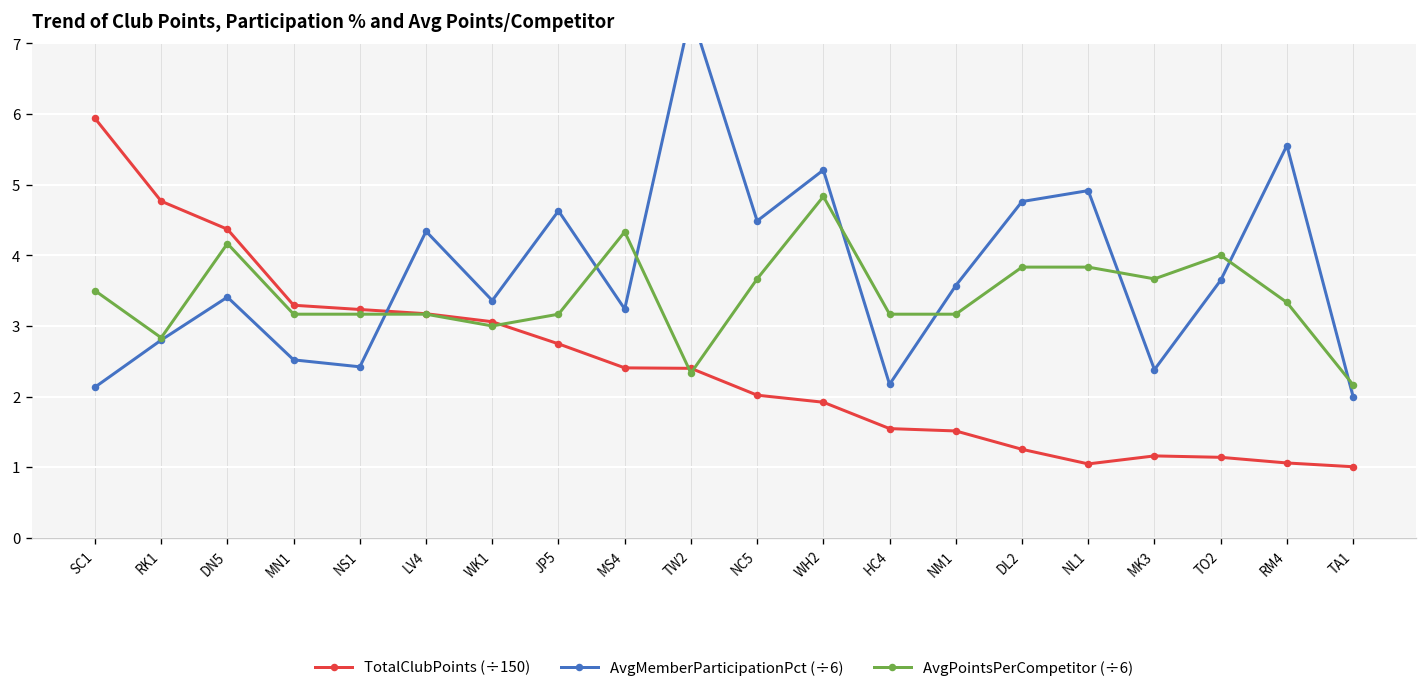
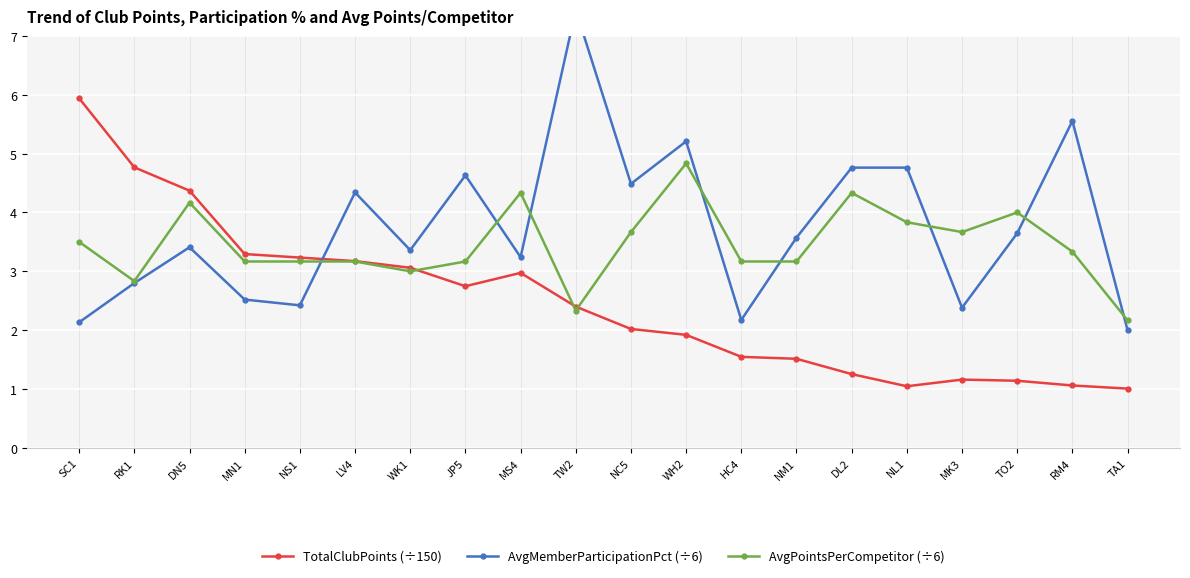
TotalClubPoints (÷150), MS4: 2.4 -> 3.0
AvgPointsPerCompetitor (÷6), DL2: 3.8 -> 4.3
AvgMemberParticipationPct (÷6), NL1: 4.9 -> 4.8
